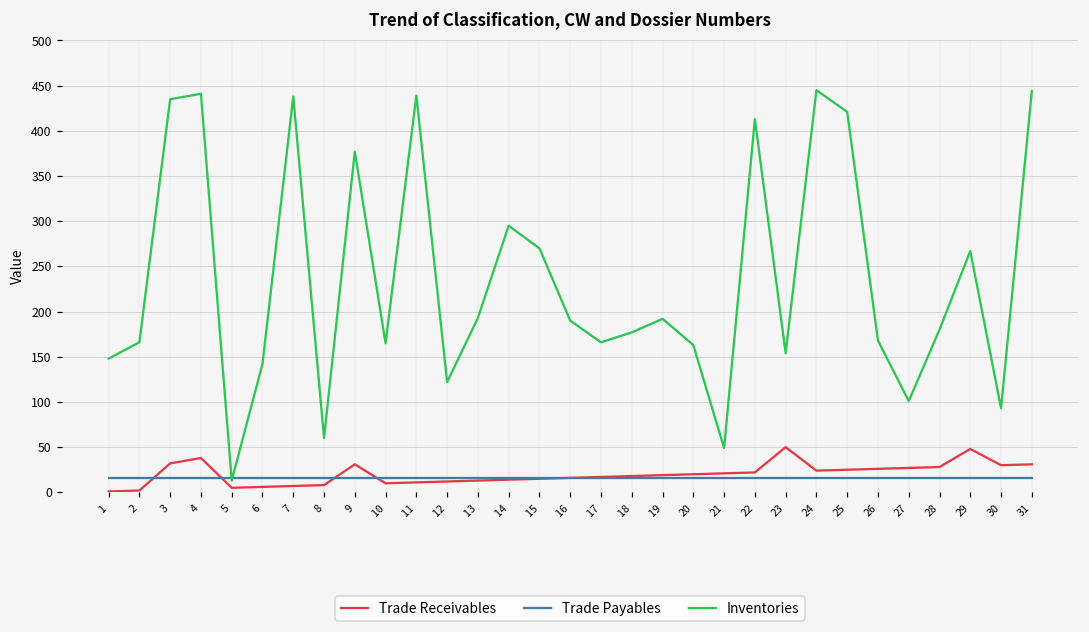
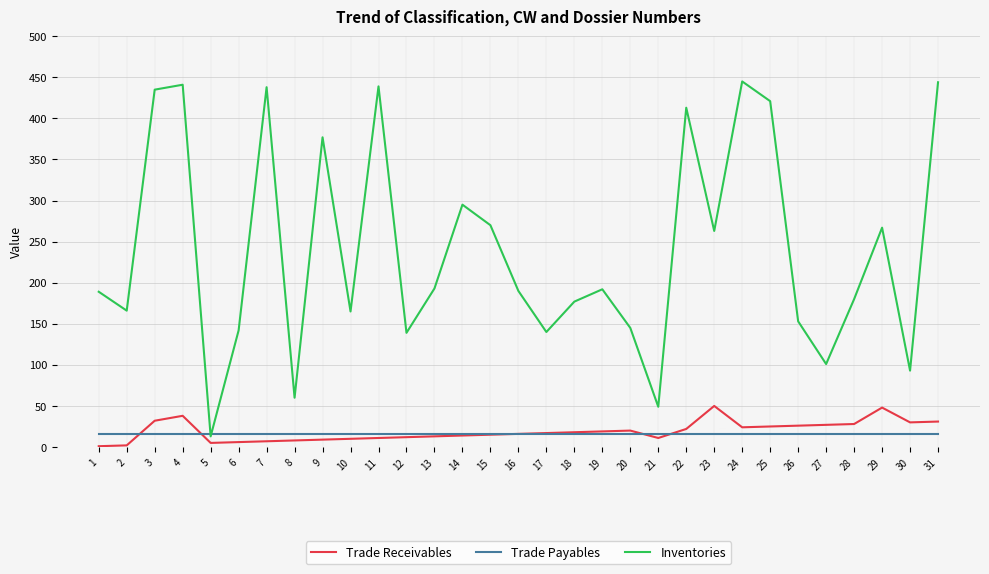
Inventories, 1: 150 -> 190
Trade Receivables, 9: 30 -> 10
Inventories, 12: 120 -> 140
Inventories, 17: 170 -> 140
Inventories, 20: 160 -> 150
Trade Receivables, 21: 20 -> 10
Inventories, 23: 150 -> 260
Inventories, 26: 170 -> 150
